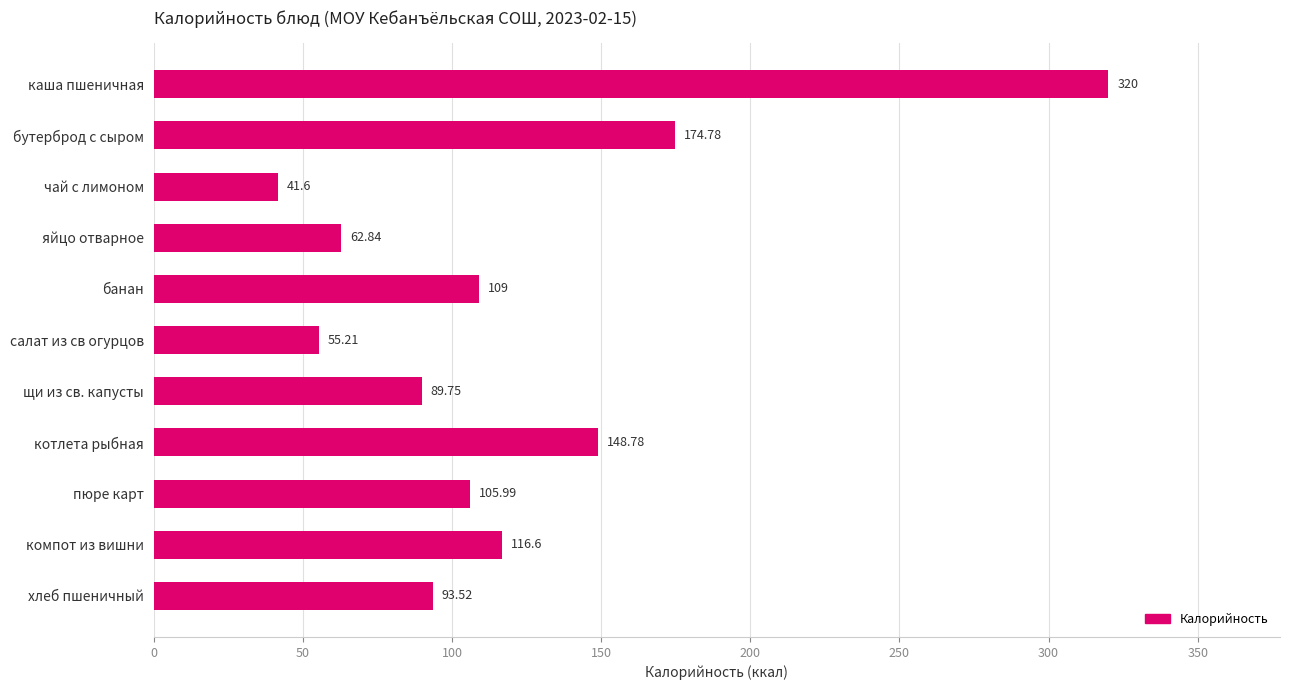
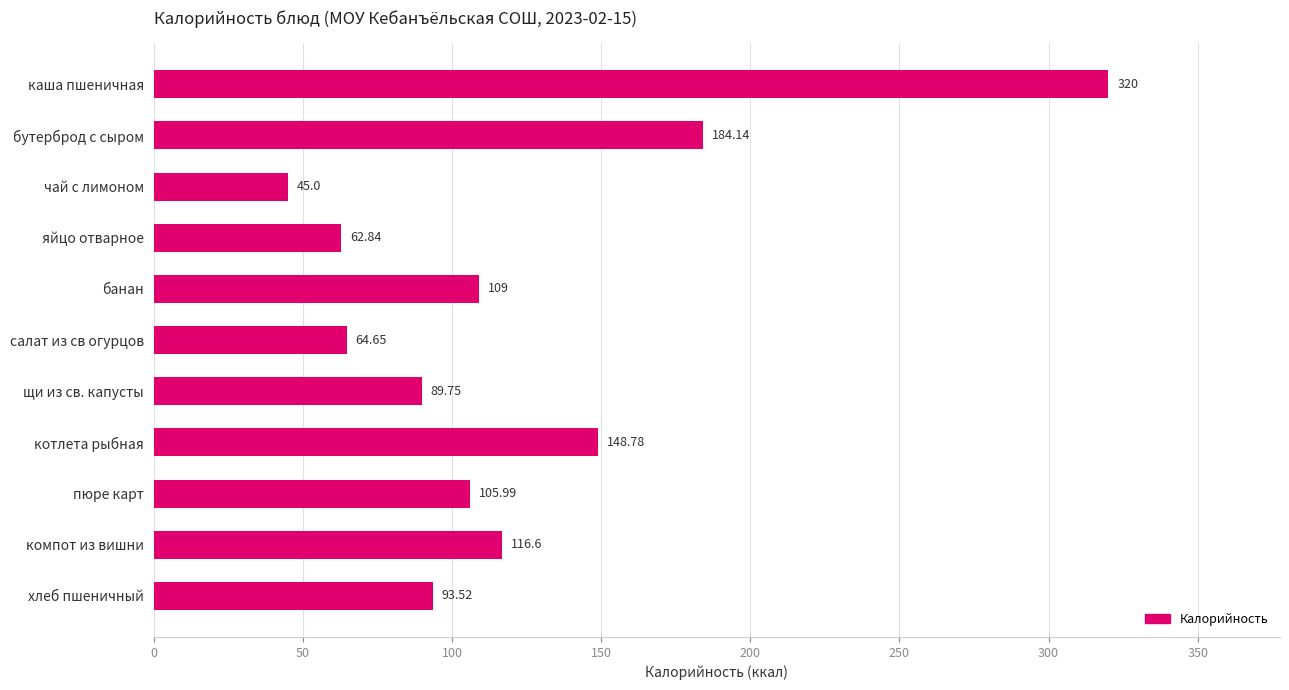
бутерброд с сыром: 174.78 -> 184.14
чай с лимоном: 41.6 -> 45.0
салат из св огурцов: 55.21 -> 64.65
